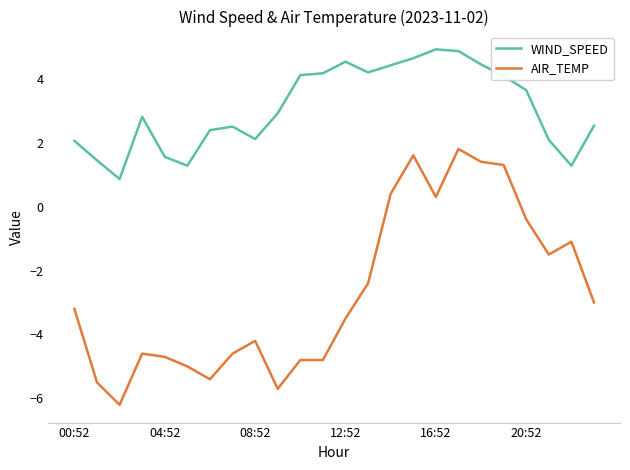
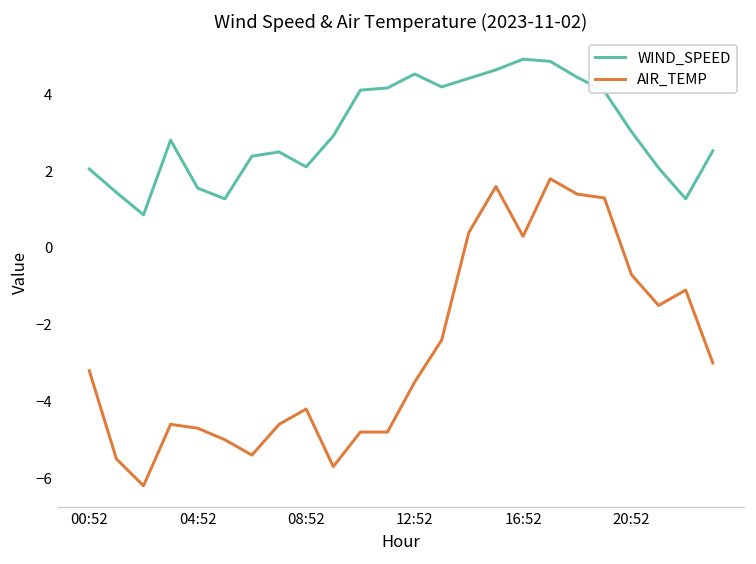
WIND_SPEED, 20:52: 3.6 -> 3.0
AIR_TEMP, 20:52: -0.4 -> -0.7
